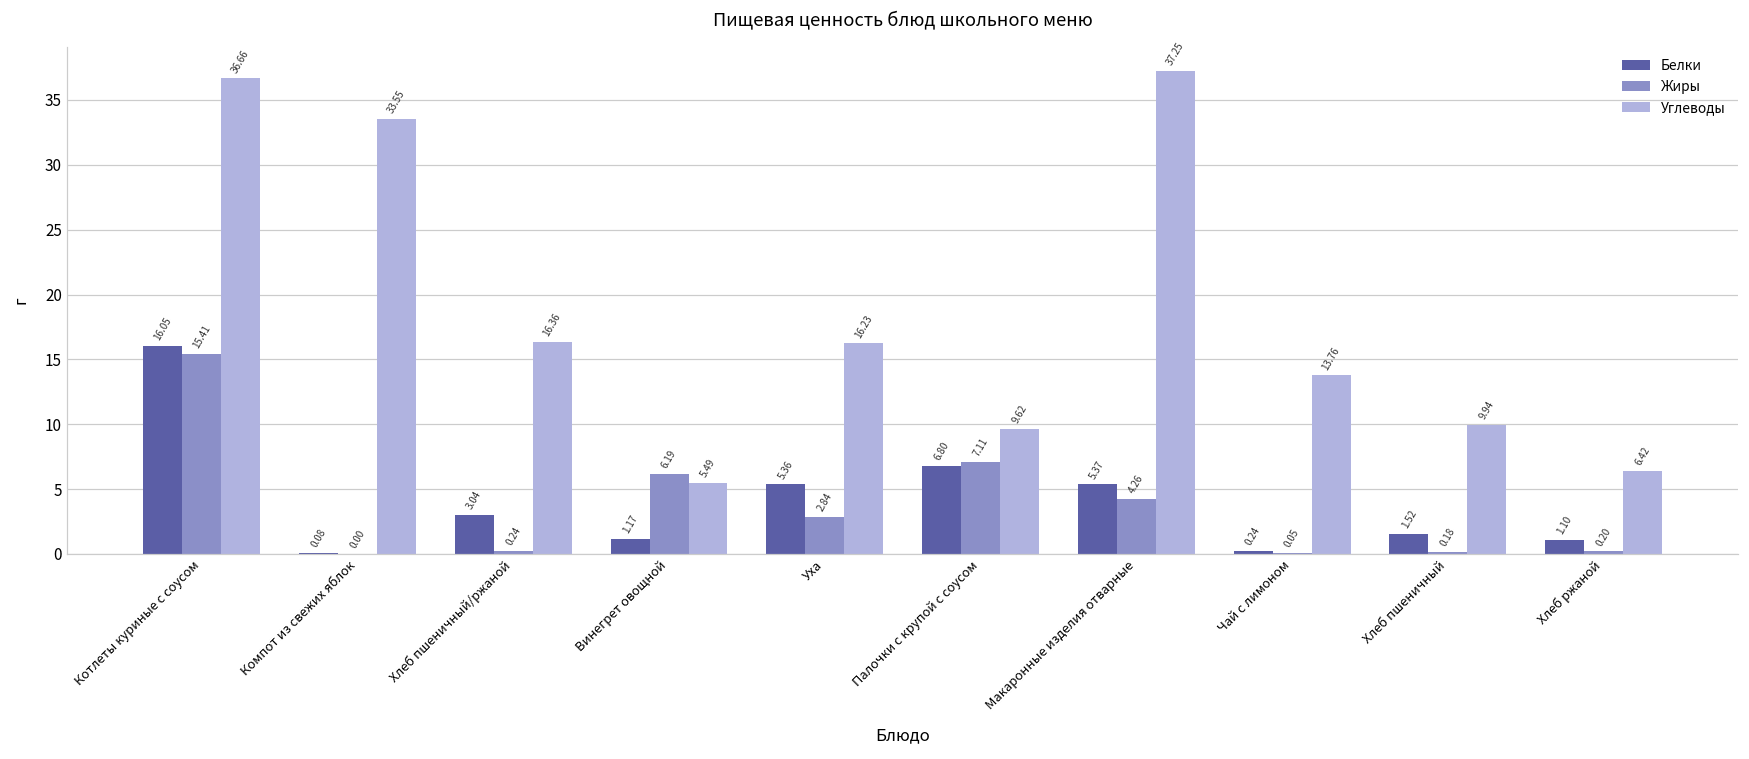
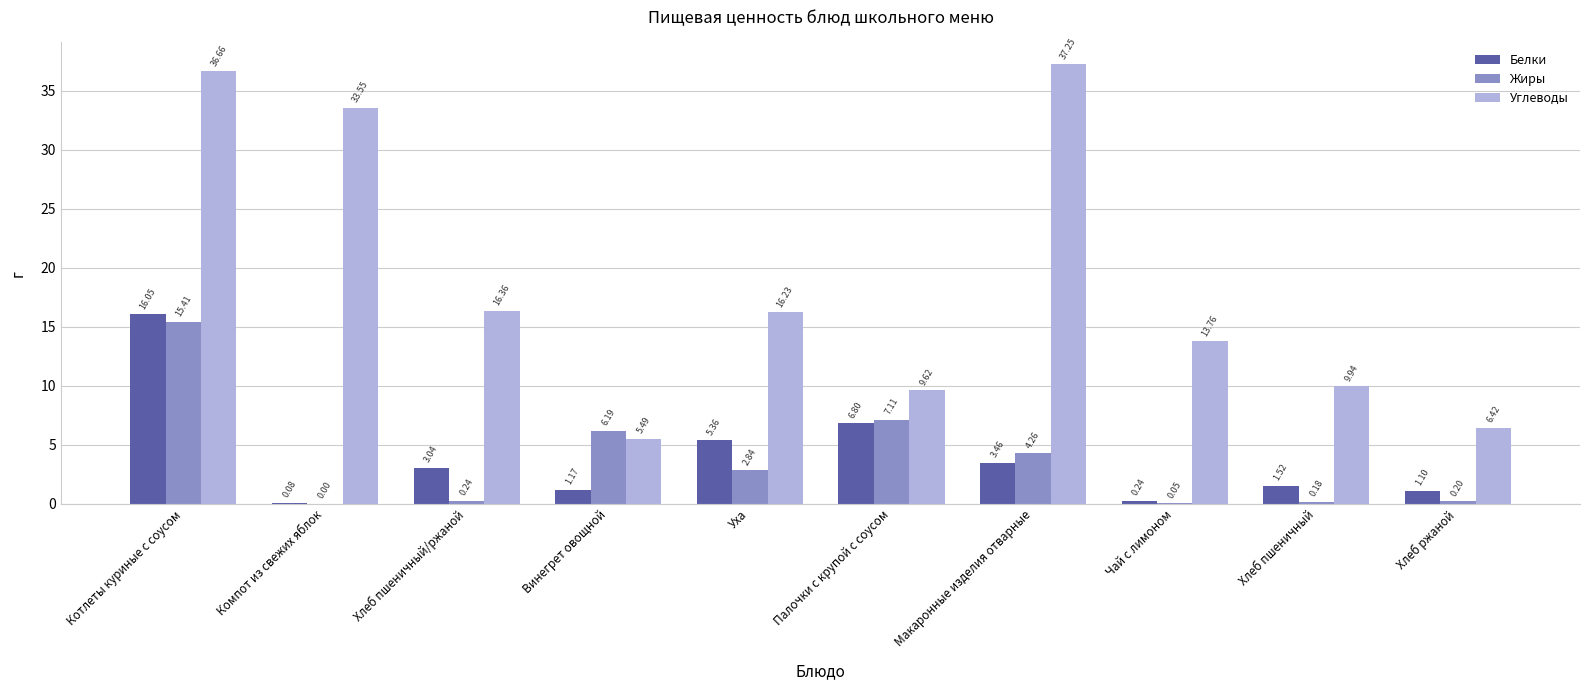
Белки, Макаронные изделия отварные: 5.37 -> 3.46
